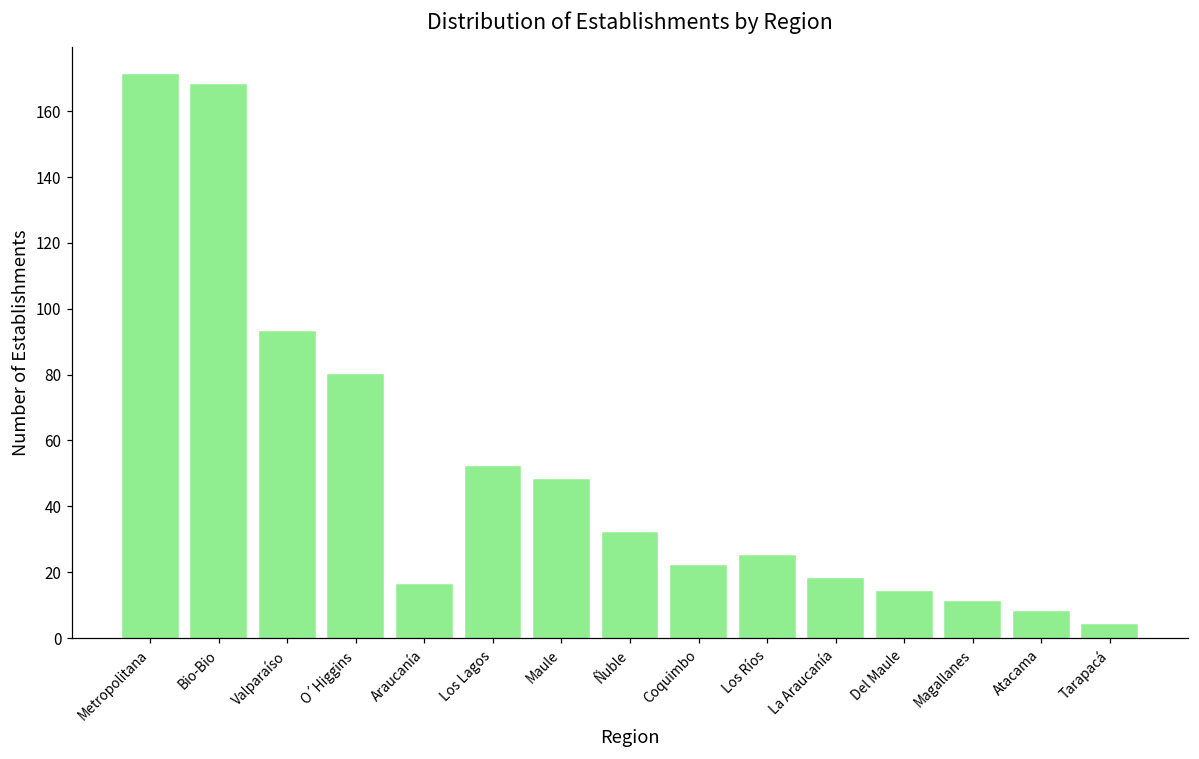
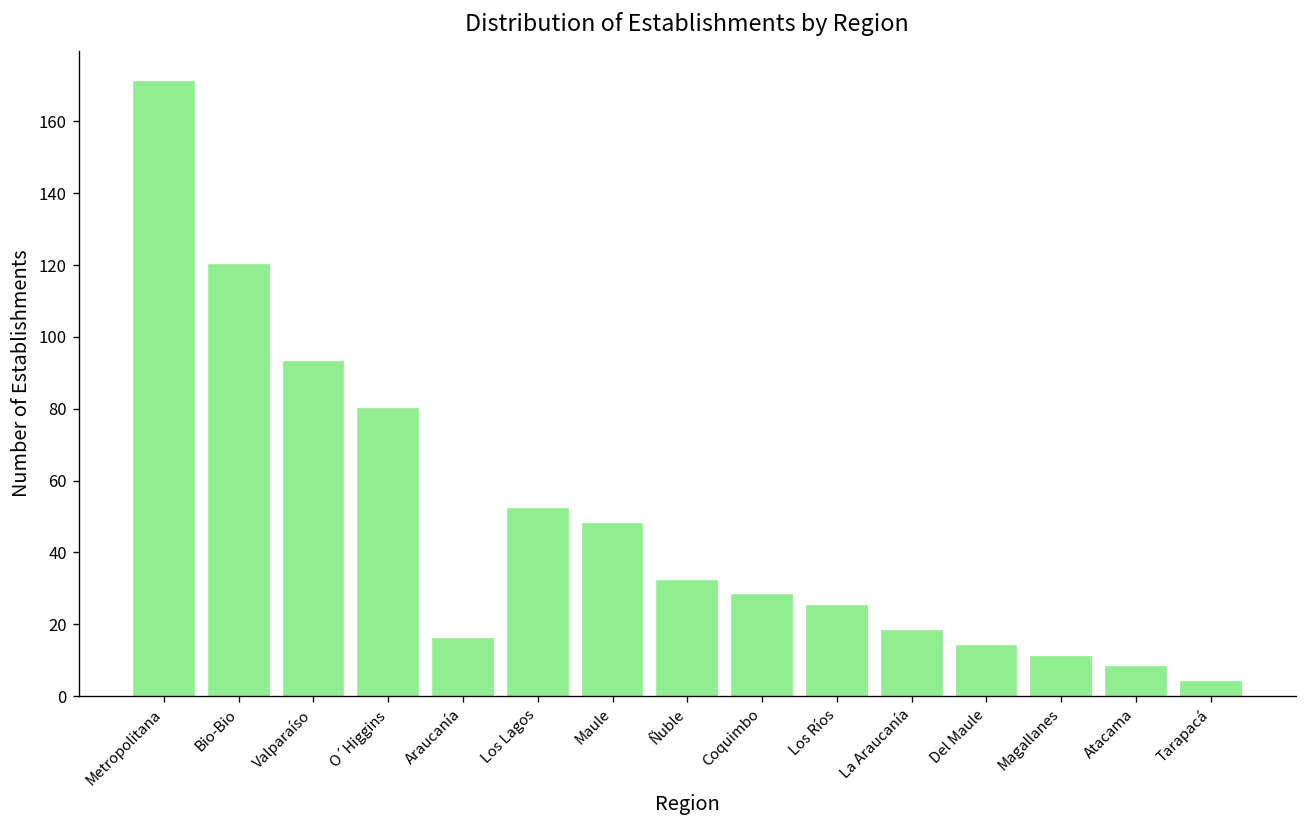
Bio-Bio: 168 -> 120
Coquimbo: 22 -> 28
